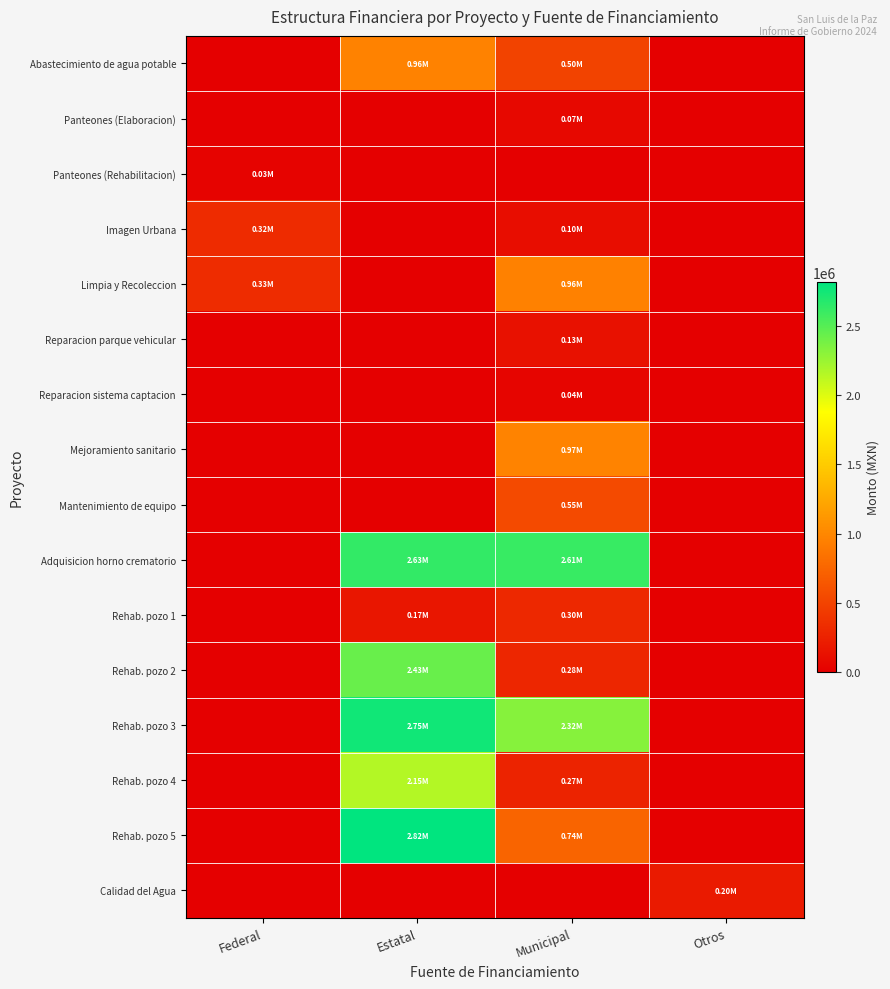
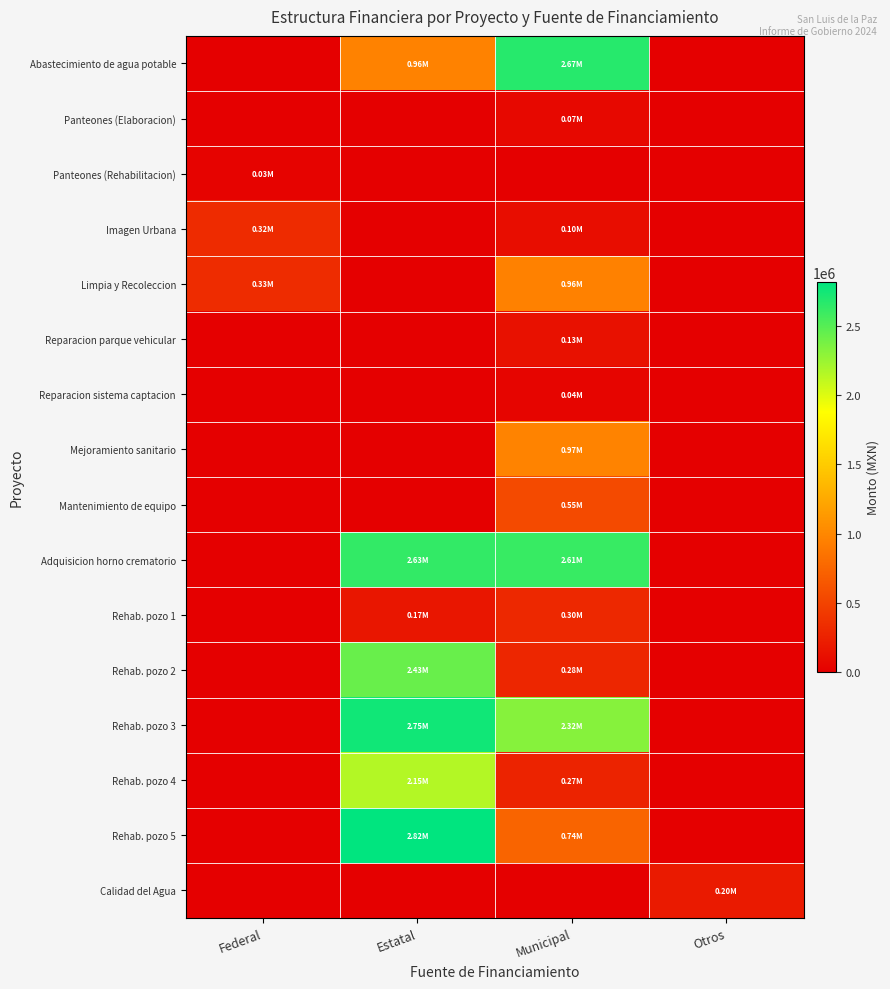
Abastecimiento de agua potable, Municipal: 0.50M -> 2.67M
